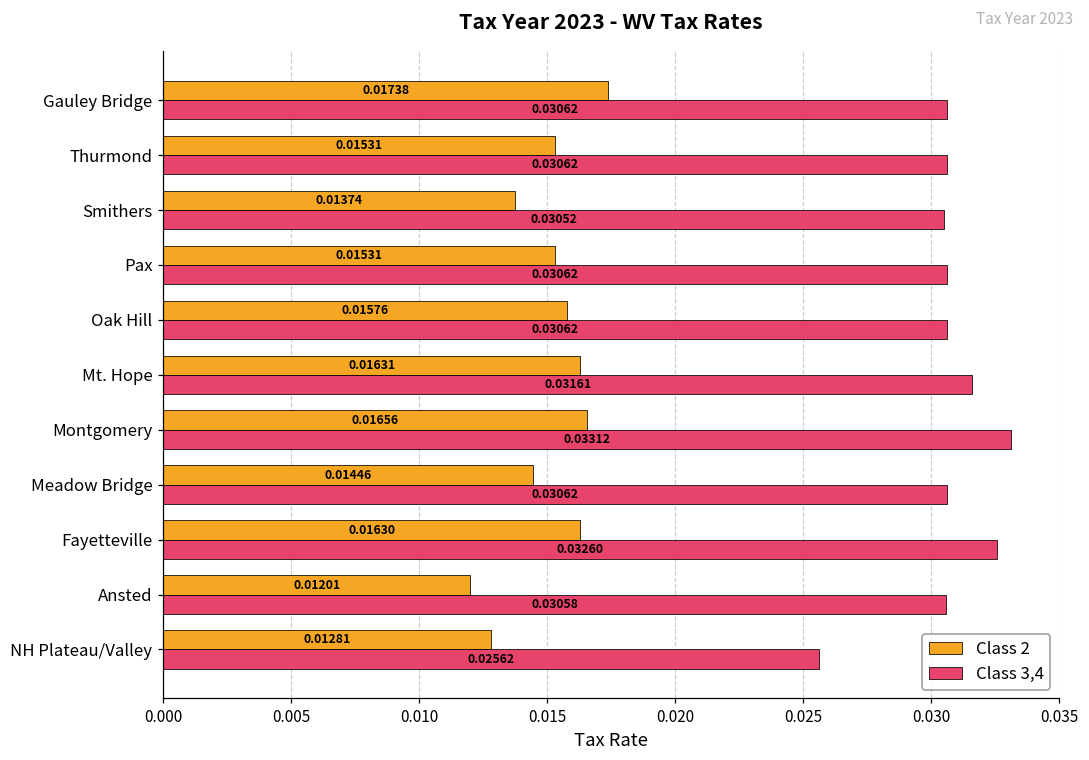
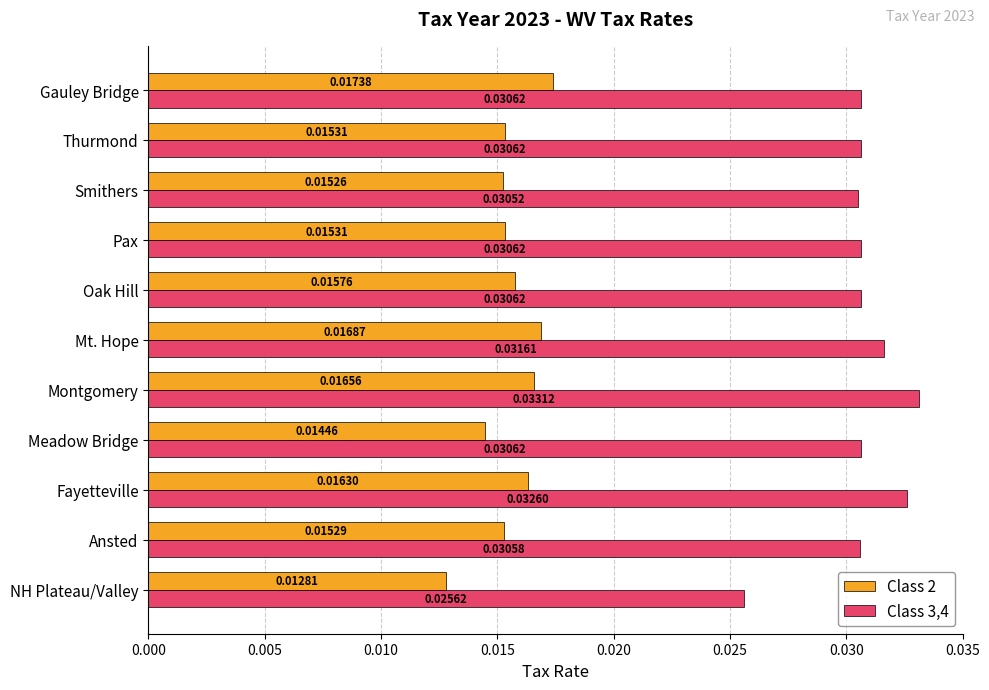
Class 2, Smithers: 0.01374 -> 0.01526
Class 2, Mt. Hope: 0.01631 -> 0.01687
Class 2, Ansted: 0.01201 -> 0.01529
